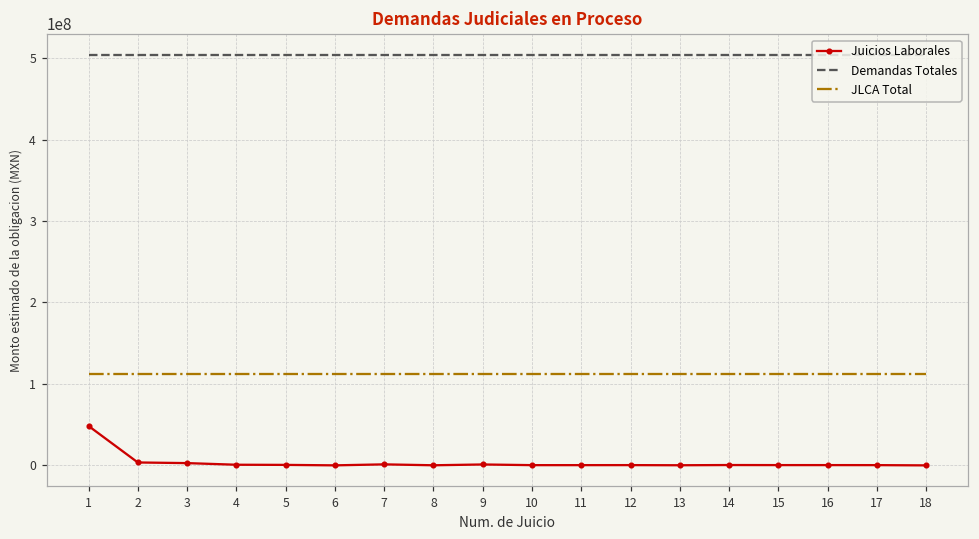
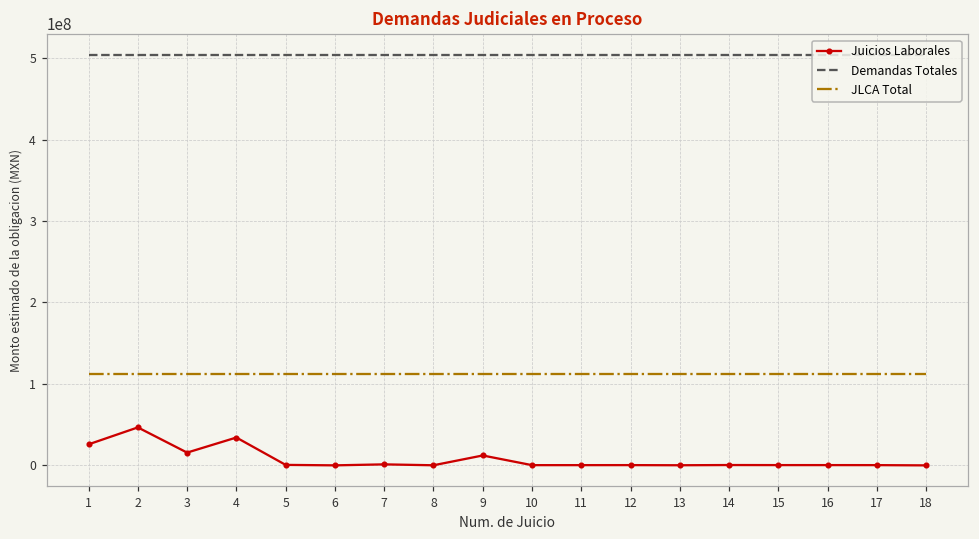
Juicios Laborales, 1: 50000000 -> 30000000
Juicios Laborales, 2: 0 -> 50000000
Juicios Laborales, 3: 0 -> 20000000
Juicios Laborales, 4: 0 -> 30000000
Juicios Laborales, 9: 0 -> 10000000
